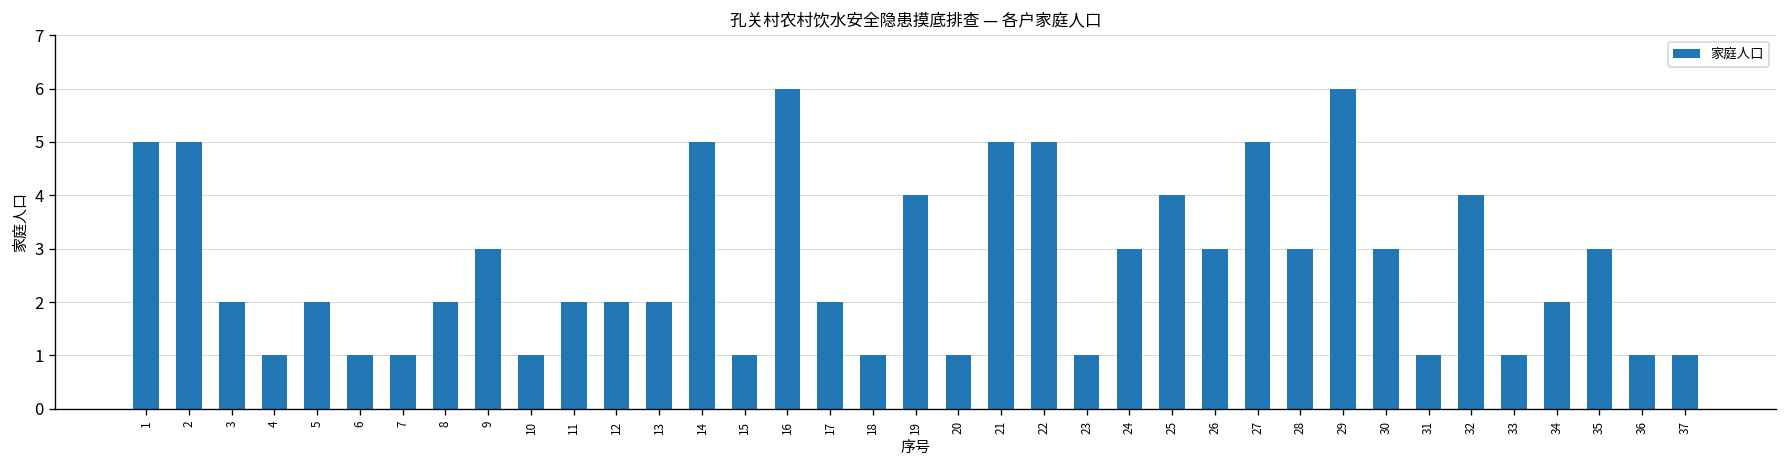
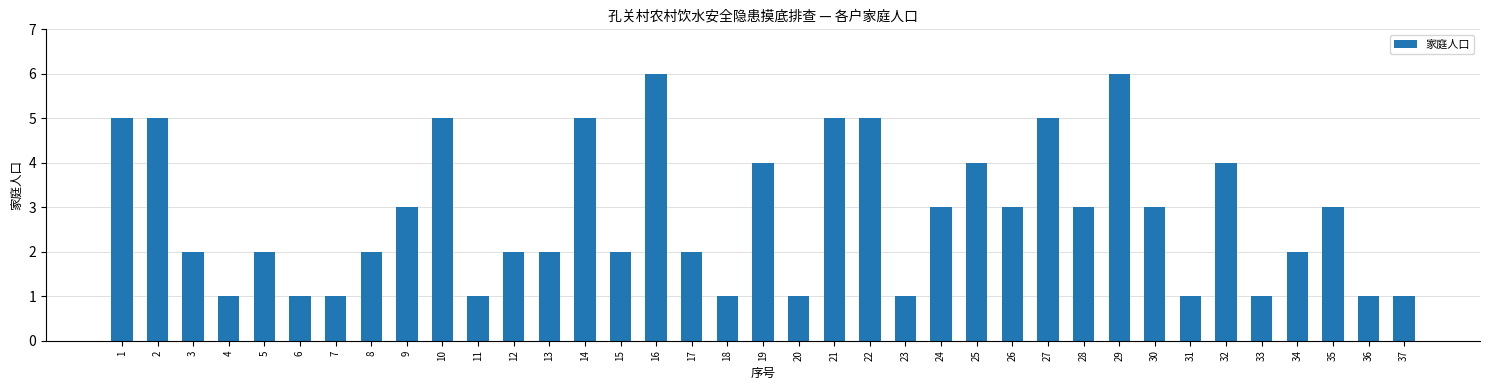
10: 1 -> 5
11: 2 -> 1
15: 1 -> 2
